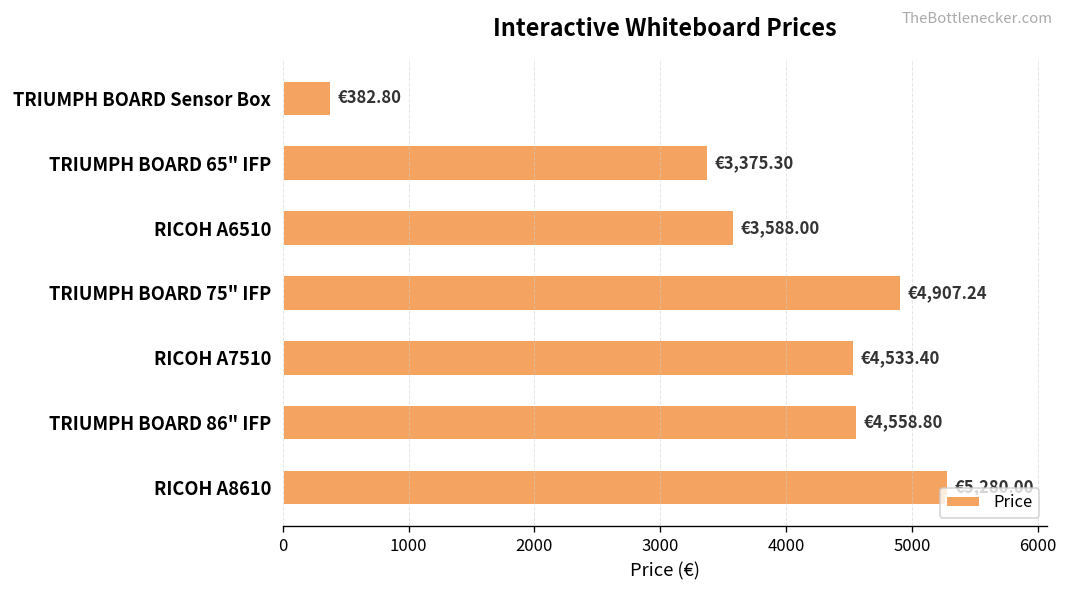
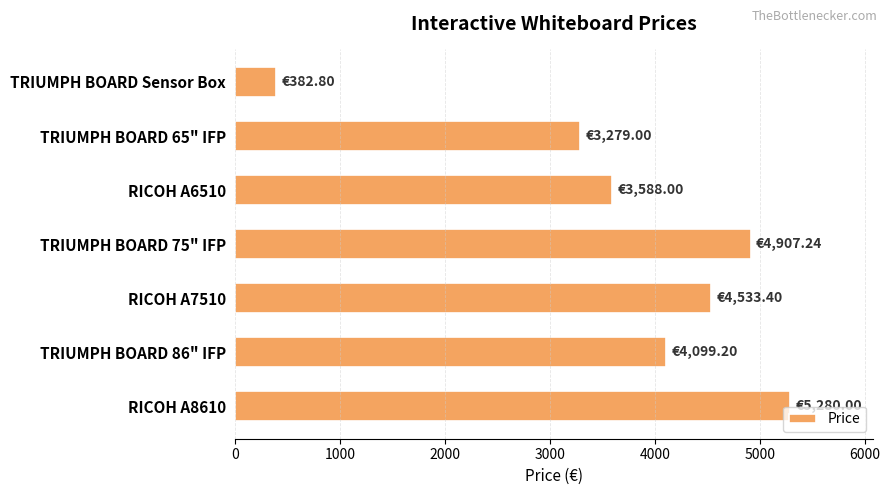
TRIUMPH BOARD 65" IFP: €3,375.30 -> €3,279.00
TRIUMPH BOARD 86" IFP: €4,558.80 -> €4,099.20
